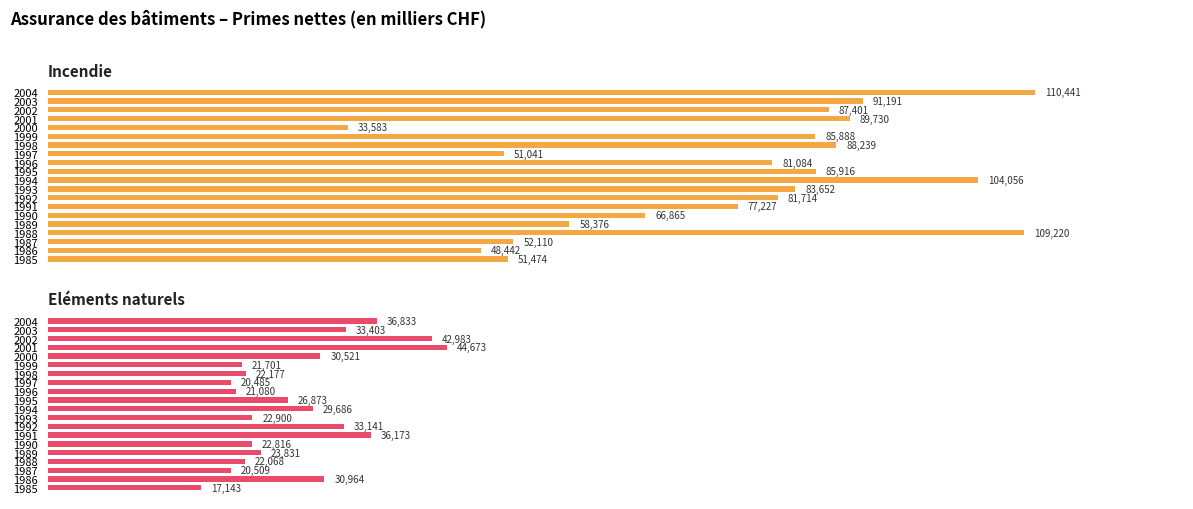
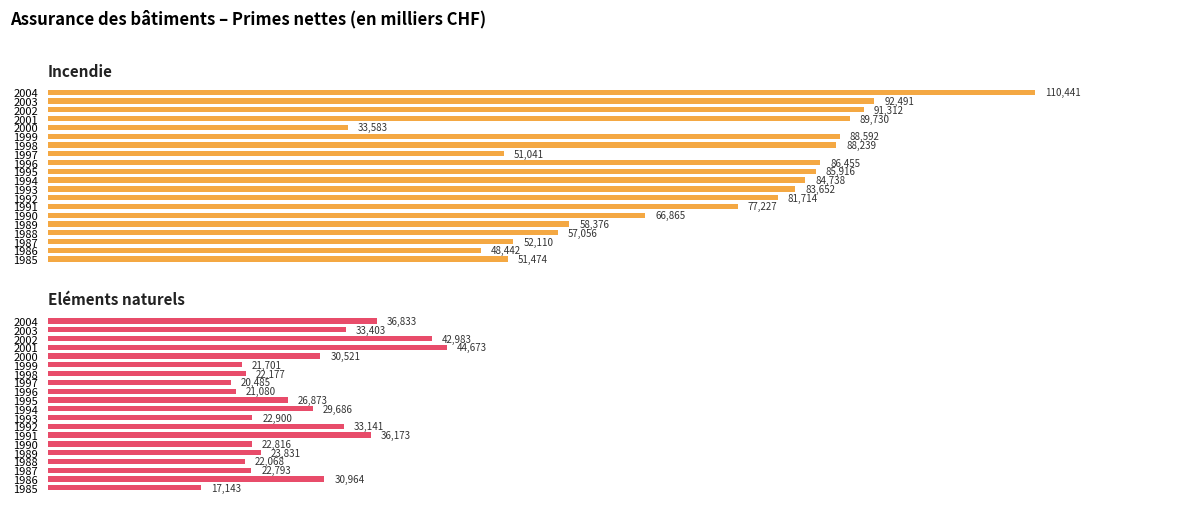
Incendie, 2003: 91,191 -> 92,491
Incendie, 2002: 87,401 -> 91,312
Incendie, 1999: 85,888 -> 88,592
Incendie, 1996: 81,084 -> 86,455
Incendie, 1994: 104,056 -> 84,738
Incendie, 1988: 109,220 -> 57,056
Eléments naturels, 1987: 20,509 -> 22,793
